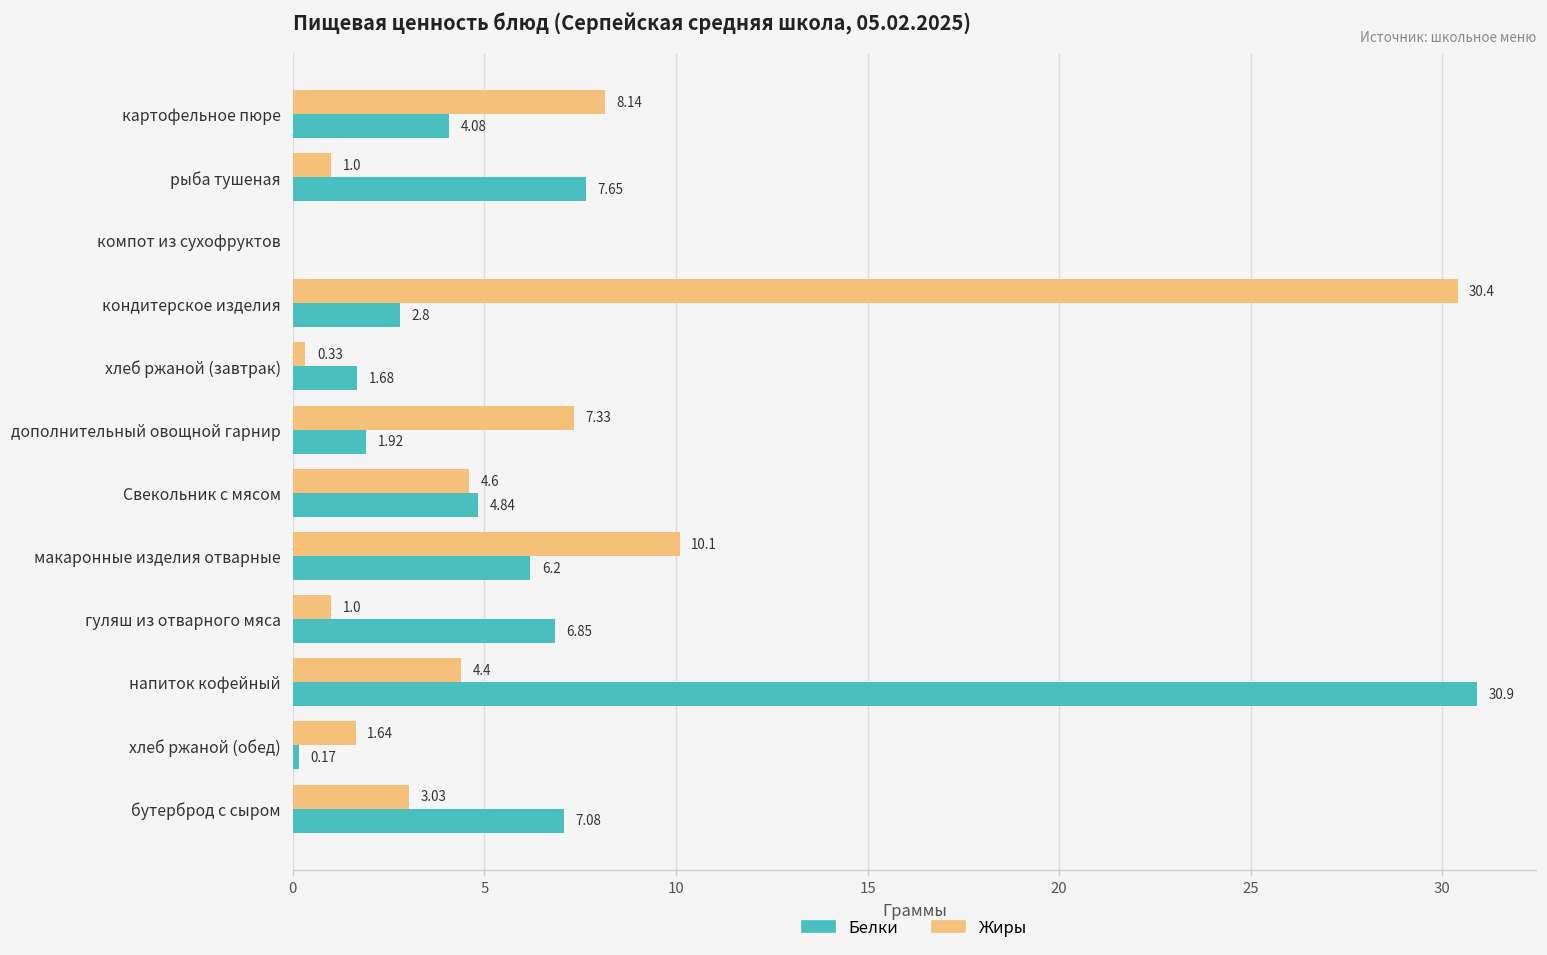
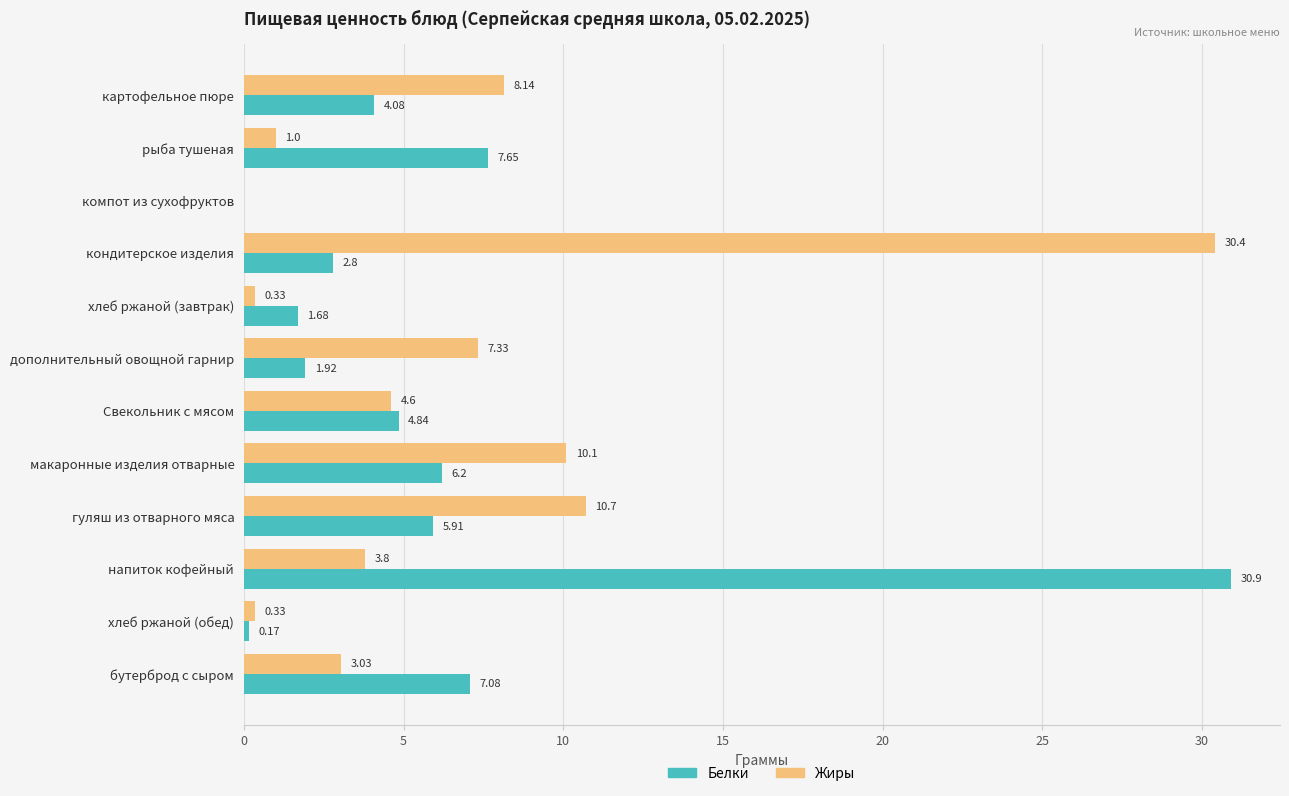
Жиры, гуляш из отварного мяса: 1.0 -> 10.7
Белки, гуляш из отварного мяса: 6.85 -> 5.91
Жиры, напиток кофейный: 4.4 -> 3.8
Жиры, хлеб ржаной (обед): 1.64 -> 0.33
